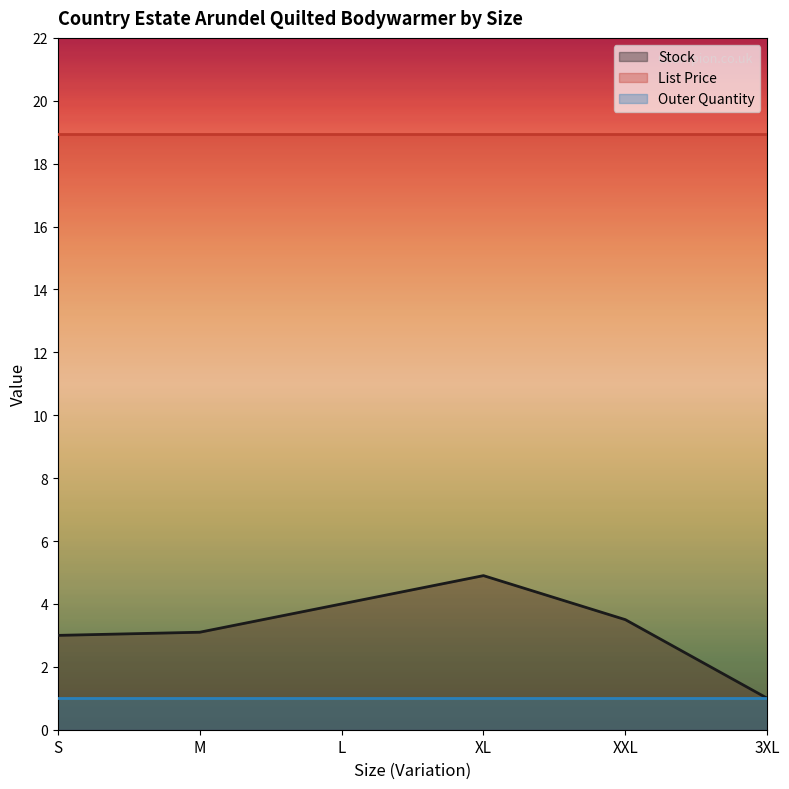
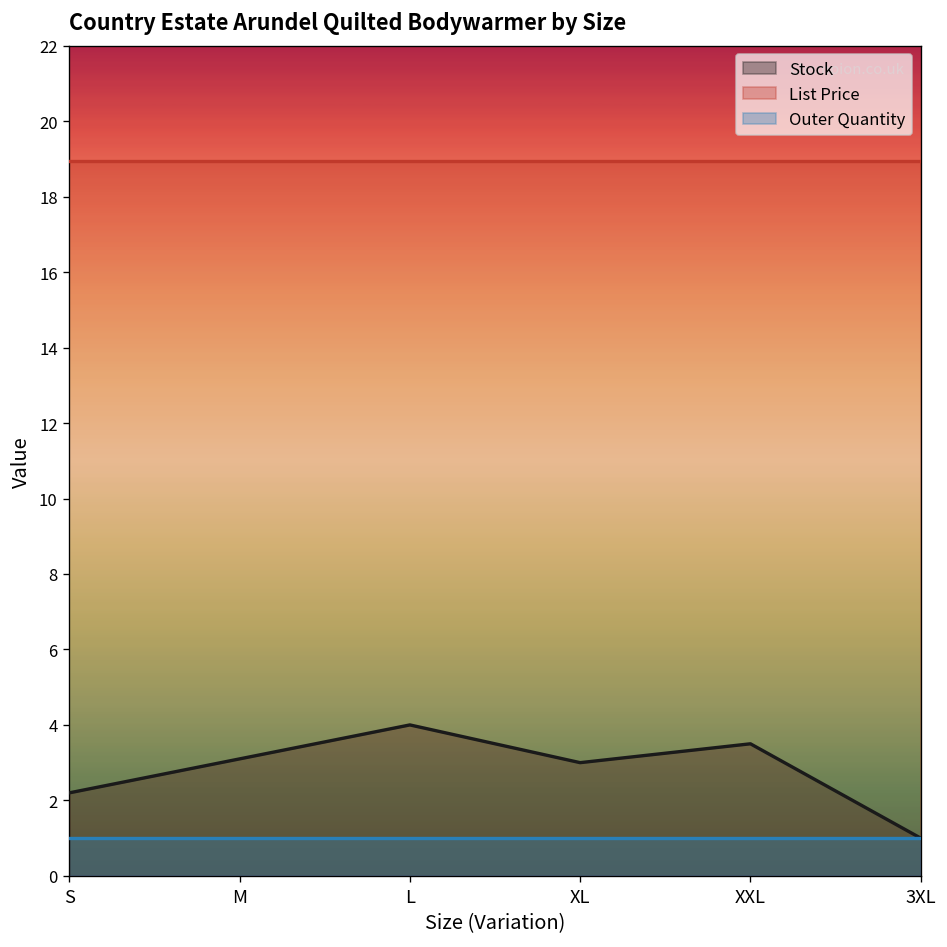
Stock, S: 3.0 -> 2.2
Stock, XL: 4.9 -> 3.0
